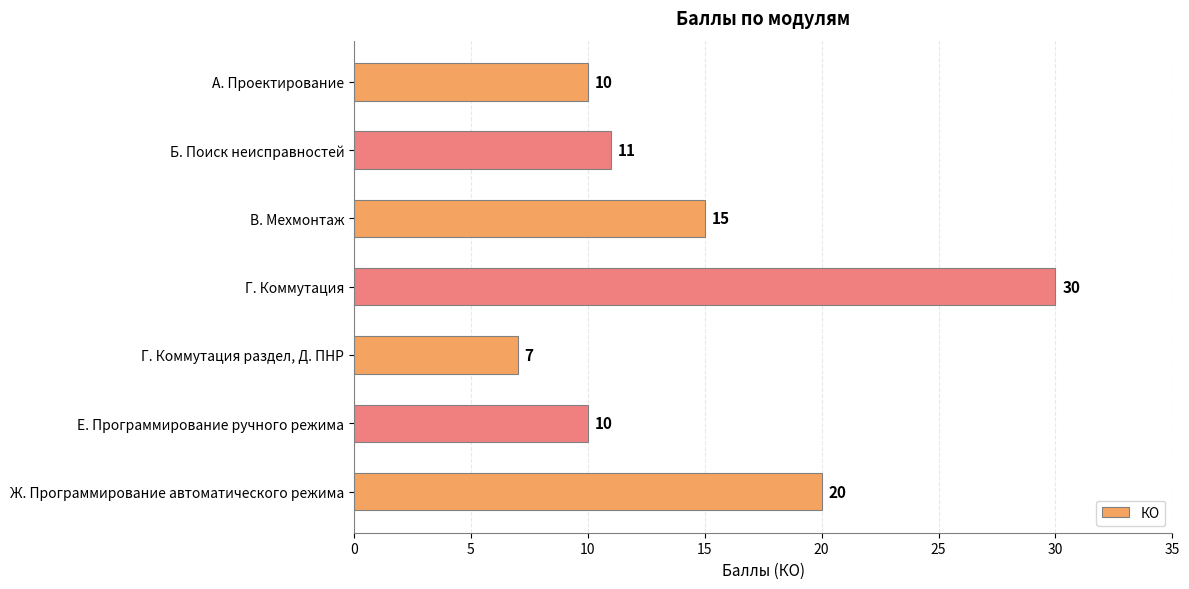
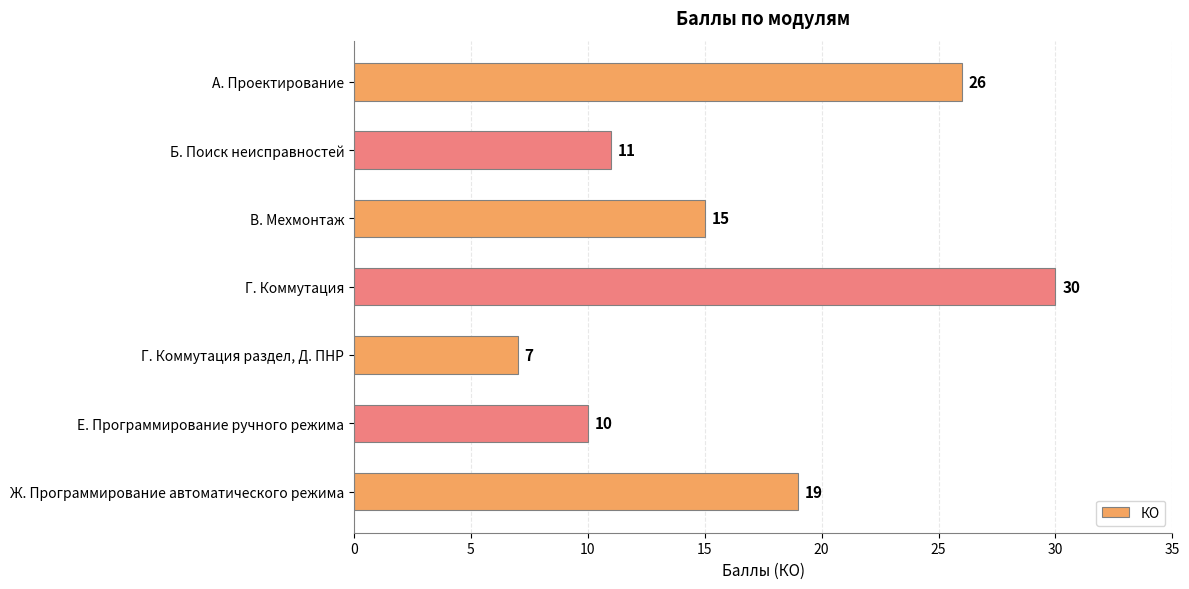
А. Проектирование: 10 -> 26
Ж. Программирование автоматического режима: 20 -> 19
